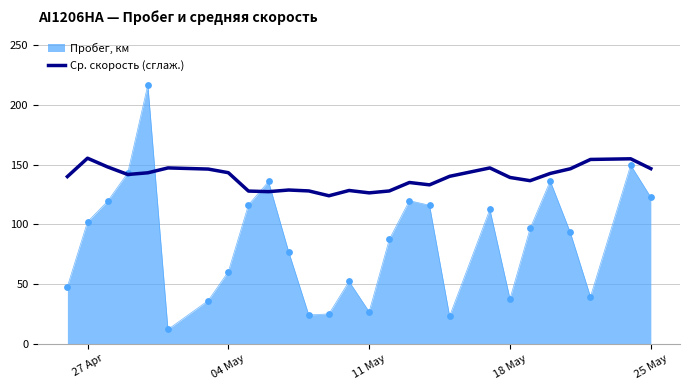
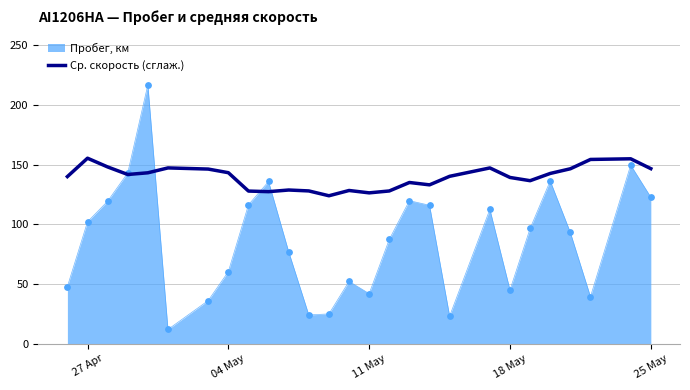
Пробег, км, 11 May: 27 -> 42
Пробег, км, 18 May: 38 -> 45
